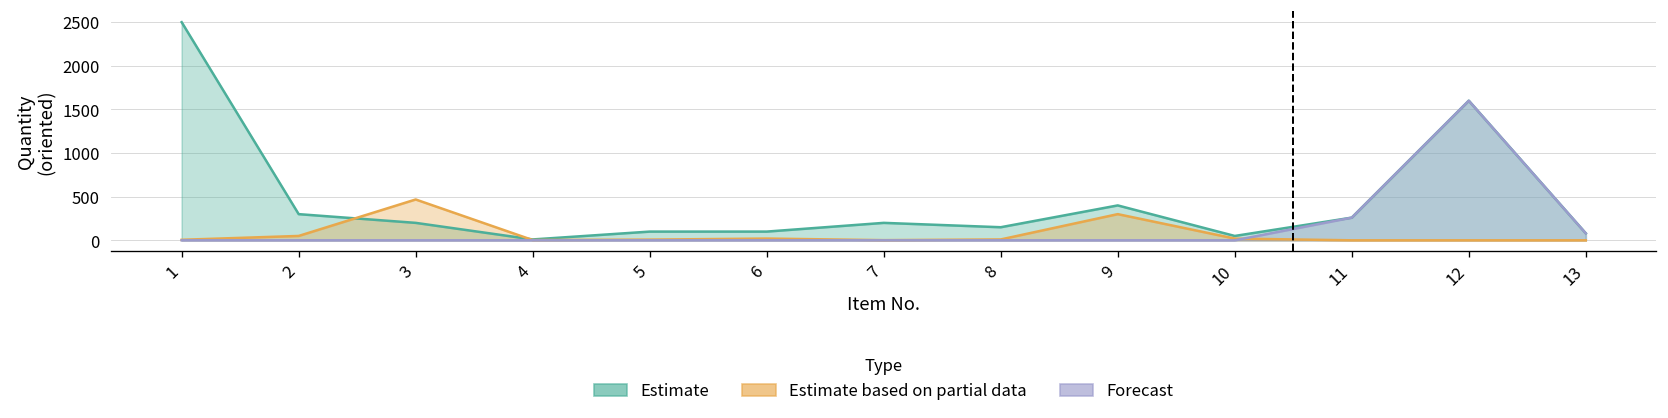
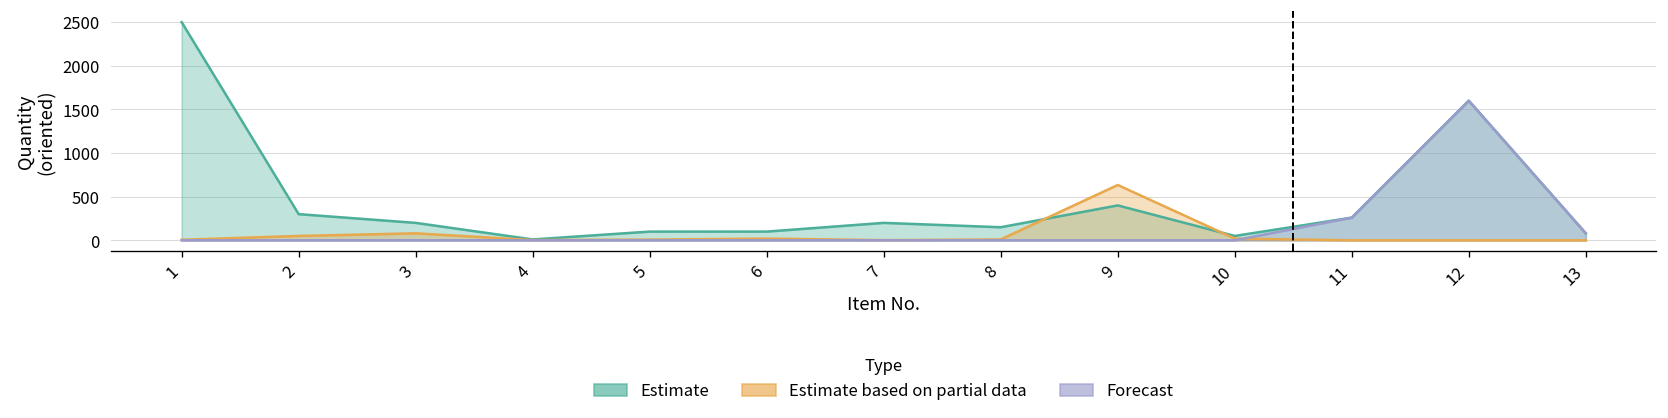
Estimate based on partial data, 3: 500 -> 100
Estimate based on partial data, 9: 300 -> 600
